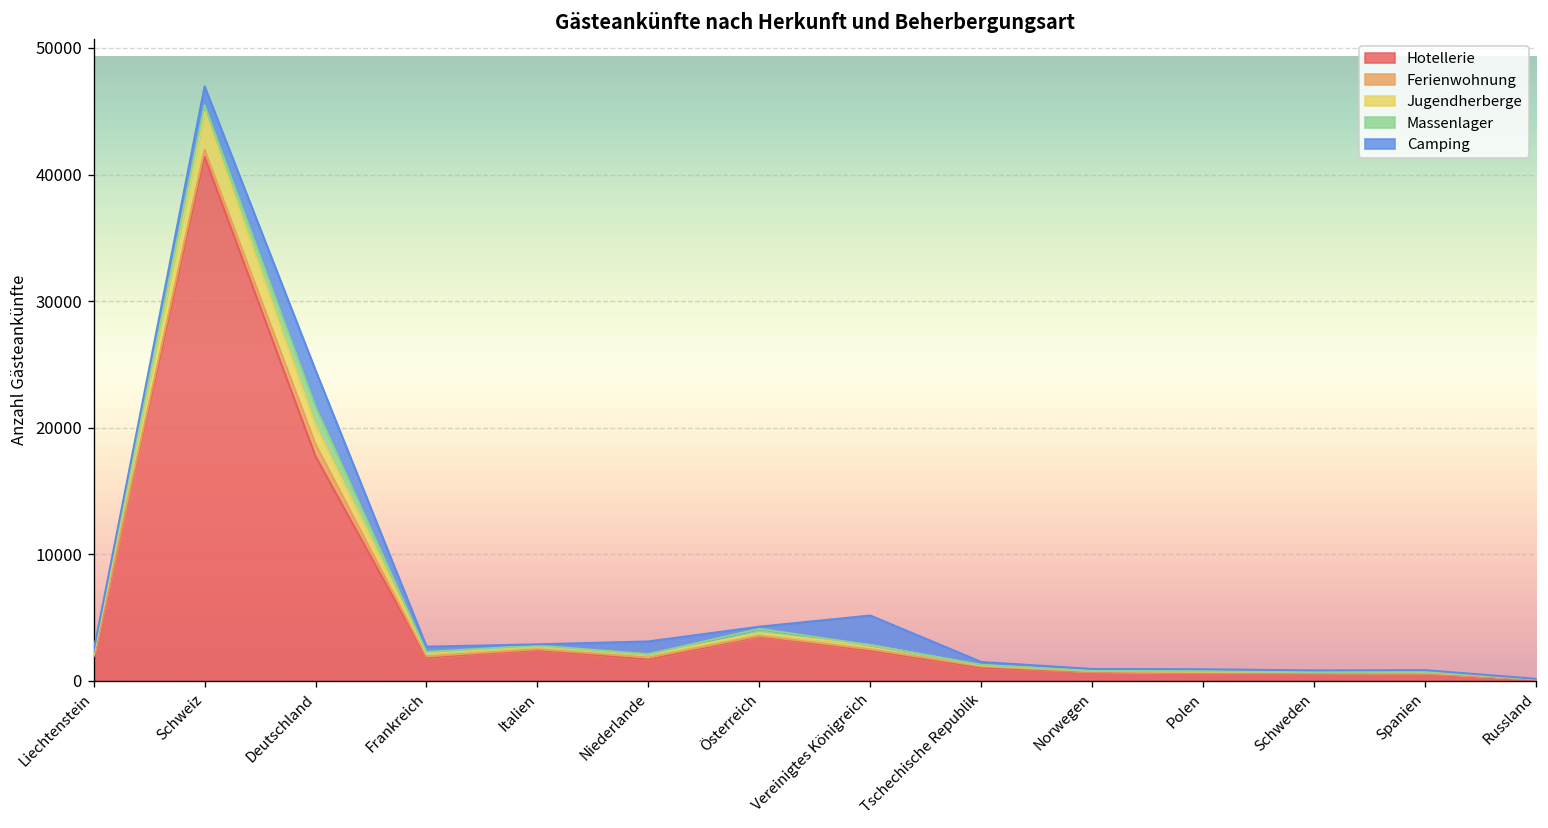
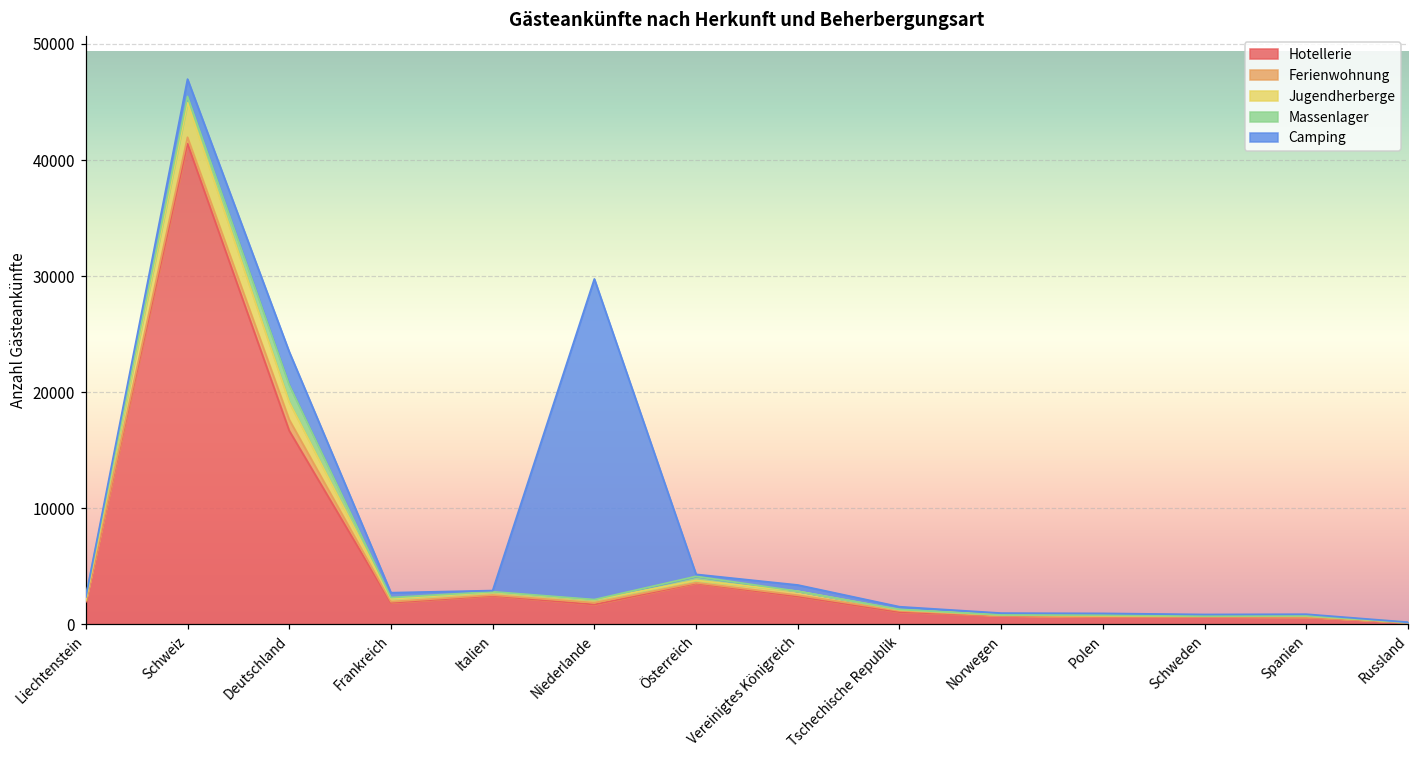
Hotellerie, Deutschland: 17700 -> 16700
Camping, Niederlande: 1000 -> 27600
Camping, Vereinigtes Königreich: 2300 -> 500
